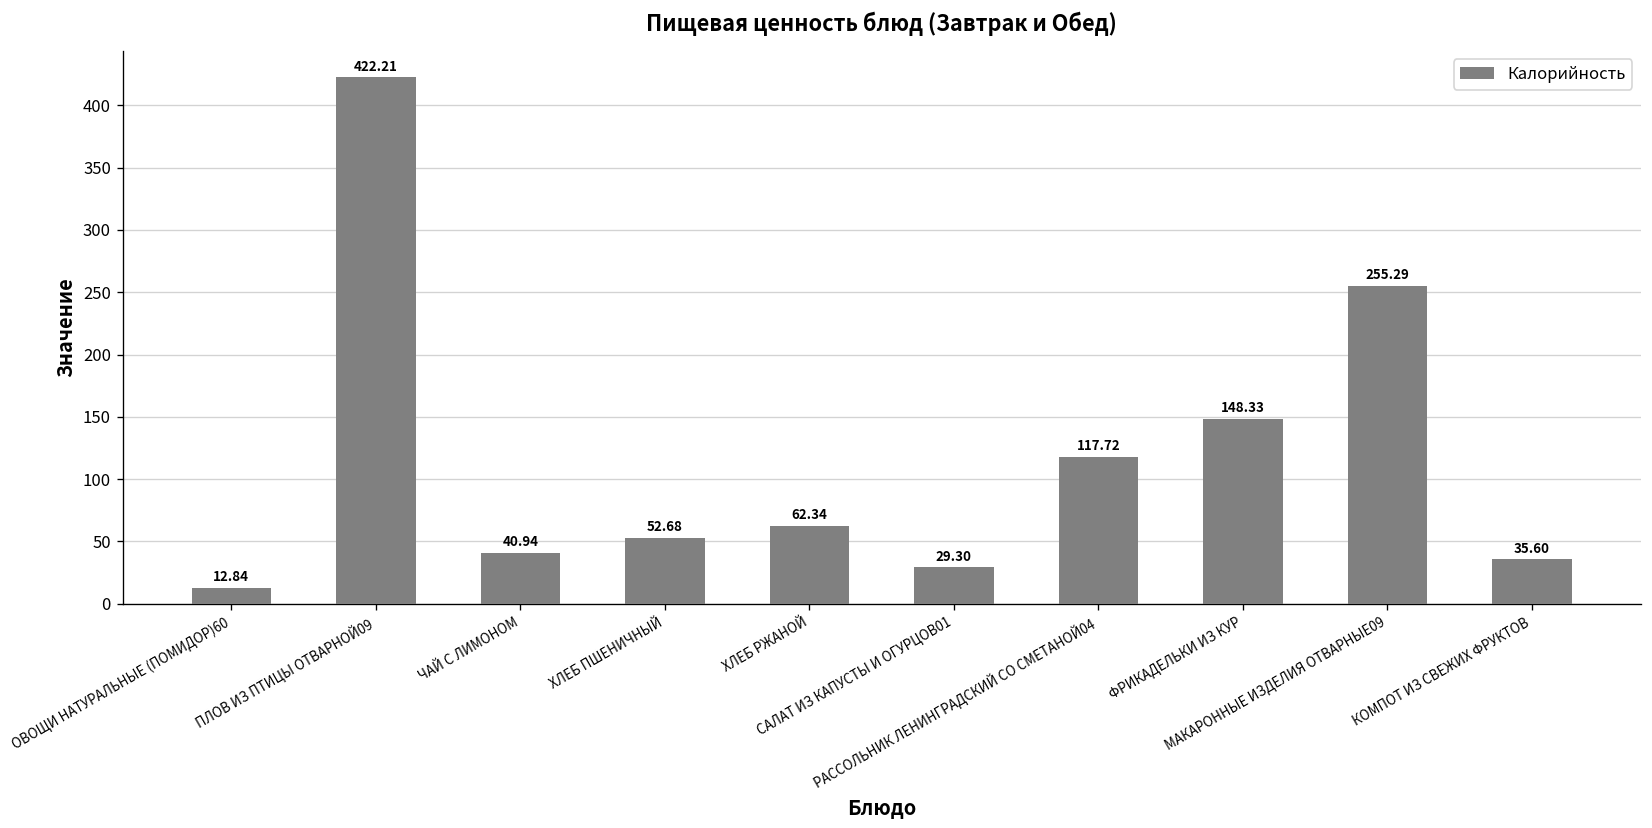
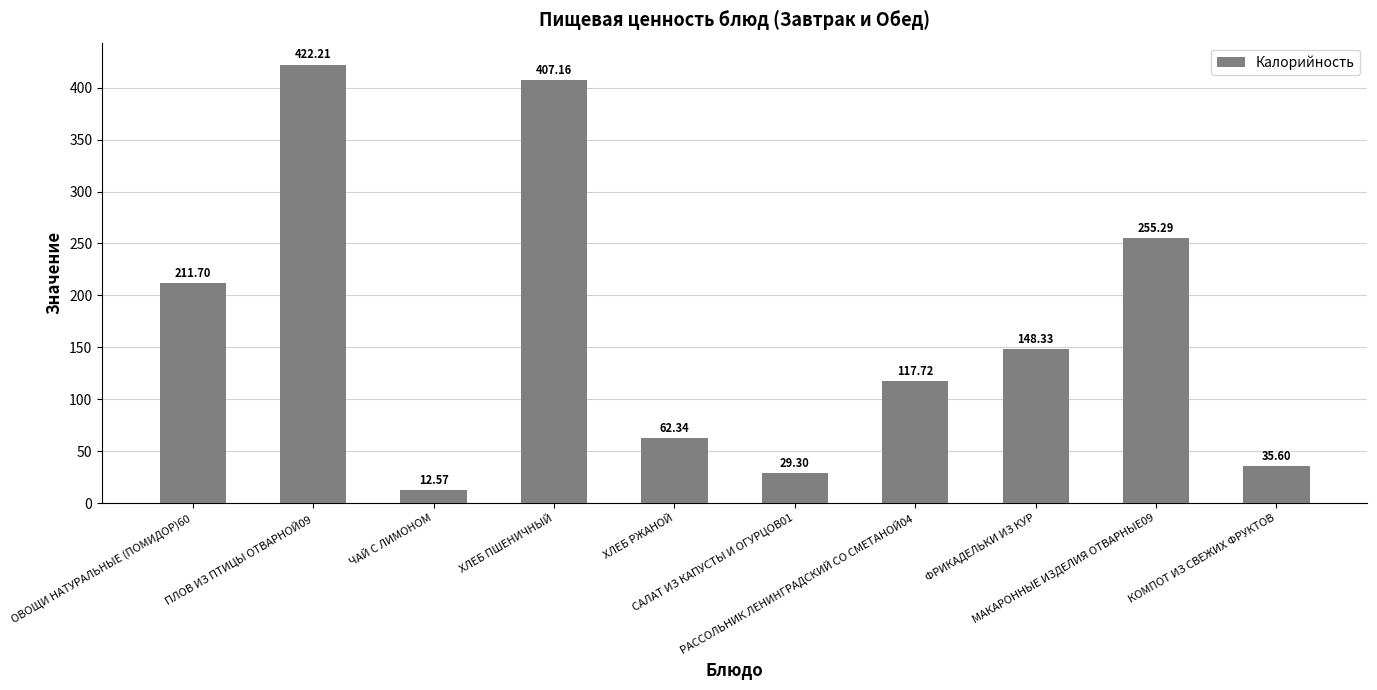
ОВОЩИ НАТУРАЛЬНЫЕ (ПОМИДОР)60: 12.84 -> 211.70
ЧАЙ С ЛИМОНОМ: 40.94 -> 12.57
ХЛЕБ ПШЕНИЧНЫЙ: 52.68 -> 407.16
